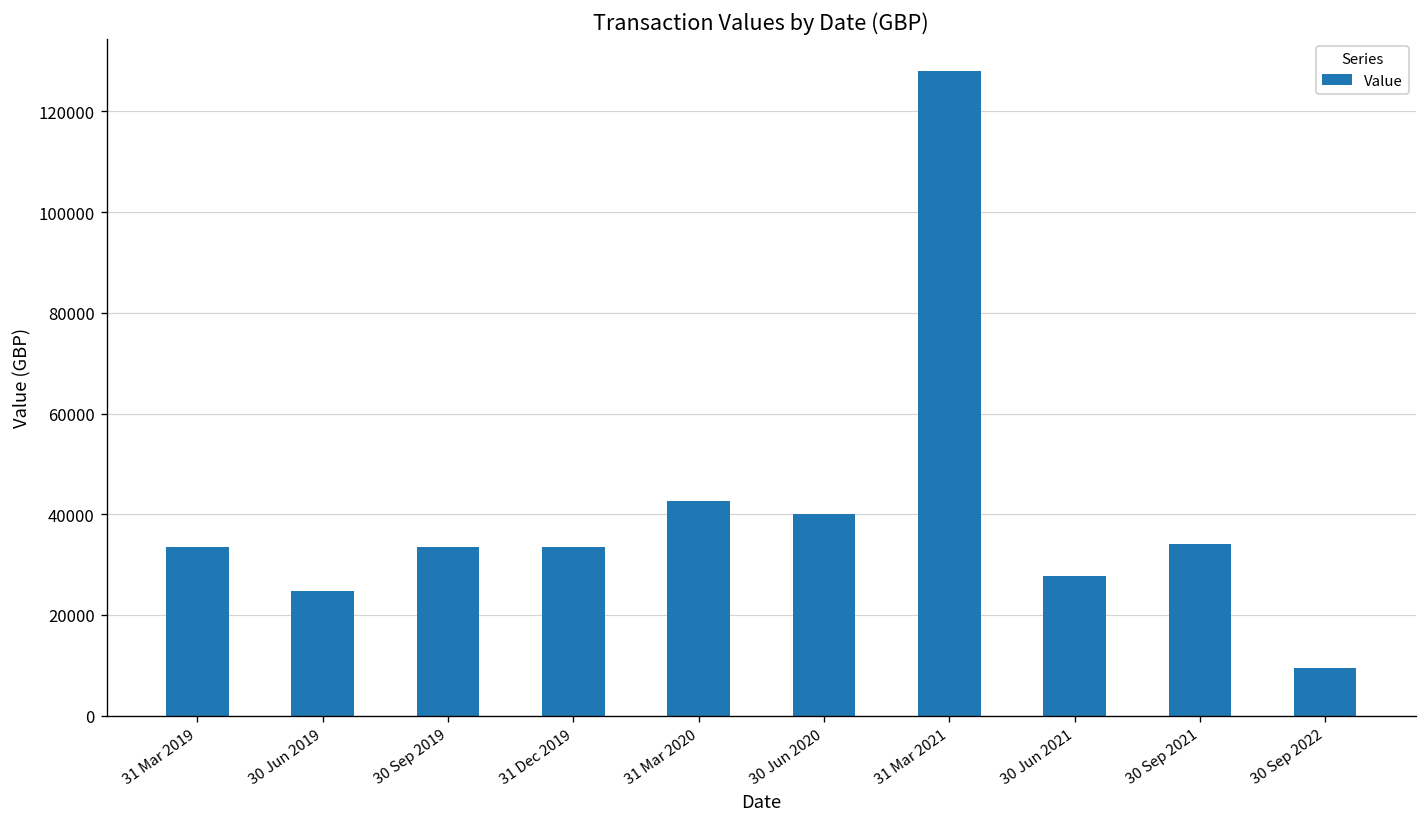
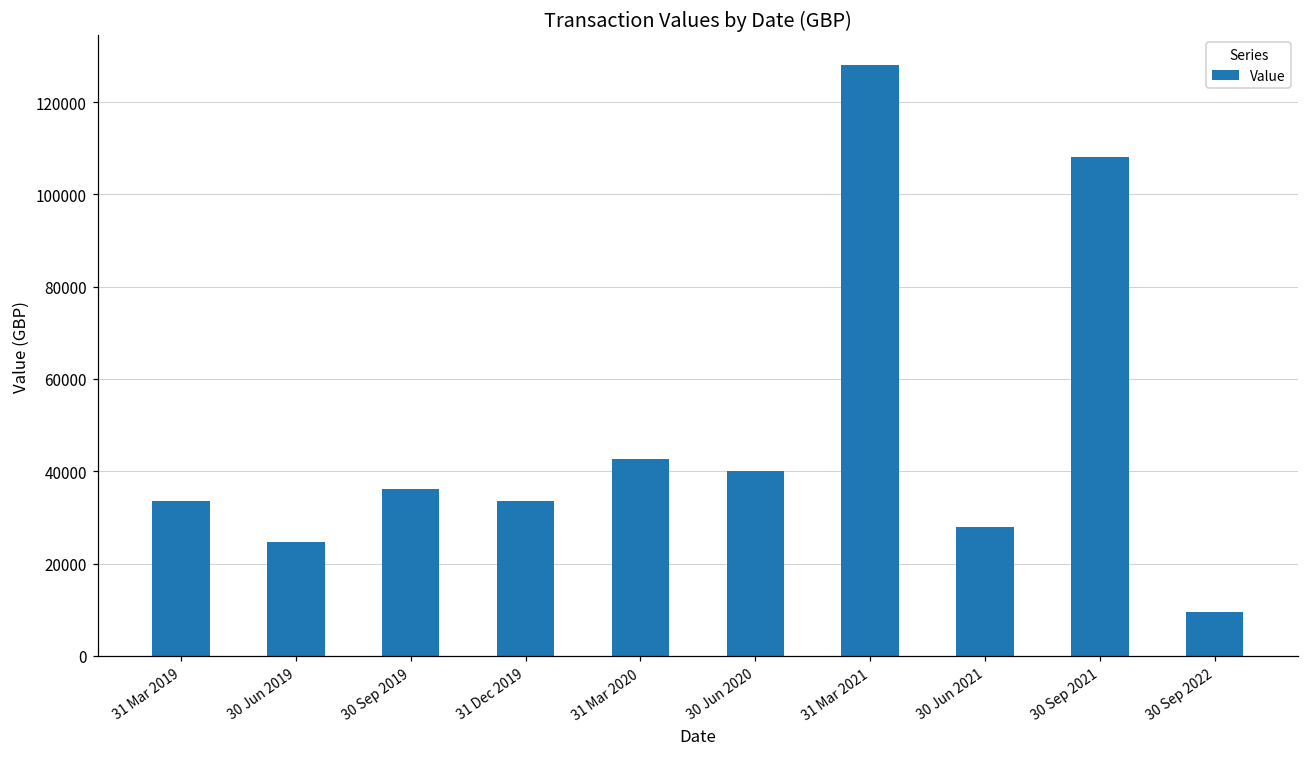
30 Sep 2019: 33000 -> 36000
30 Sep 2021: 34000 -> 108000
